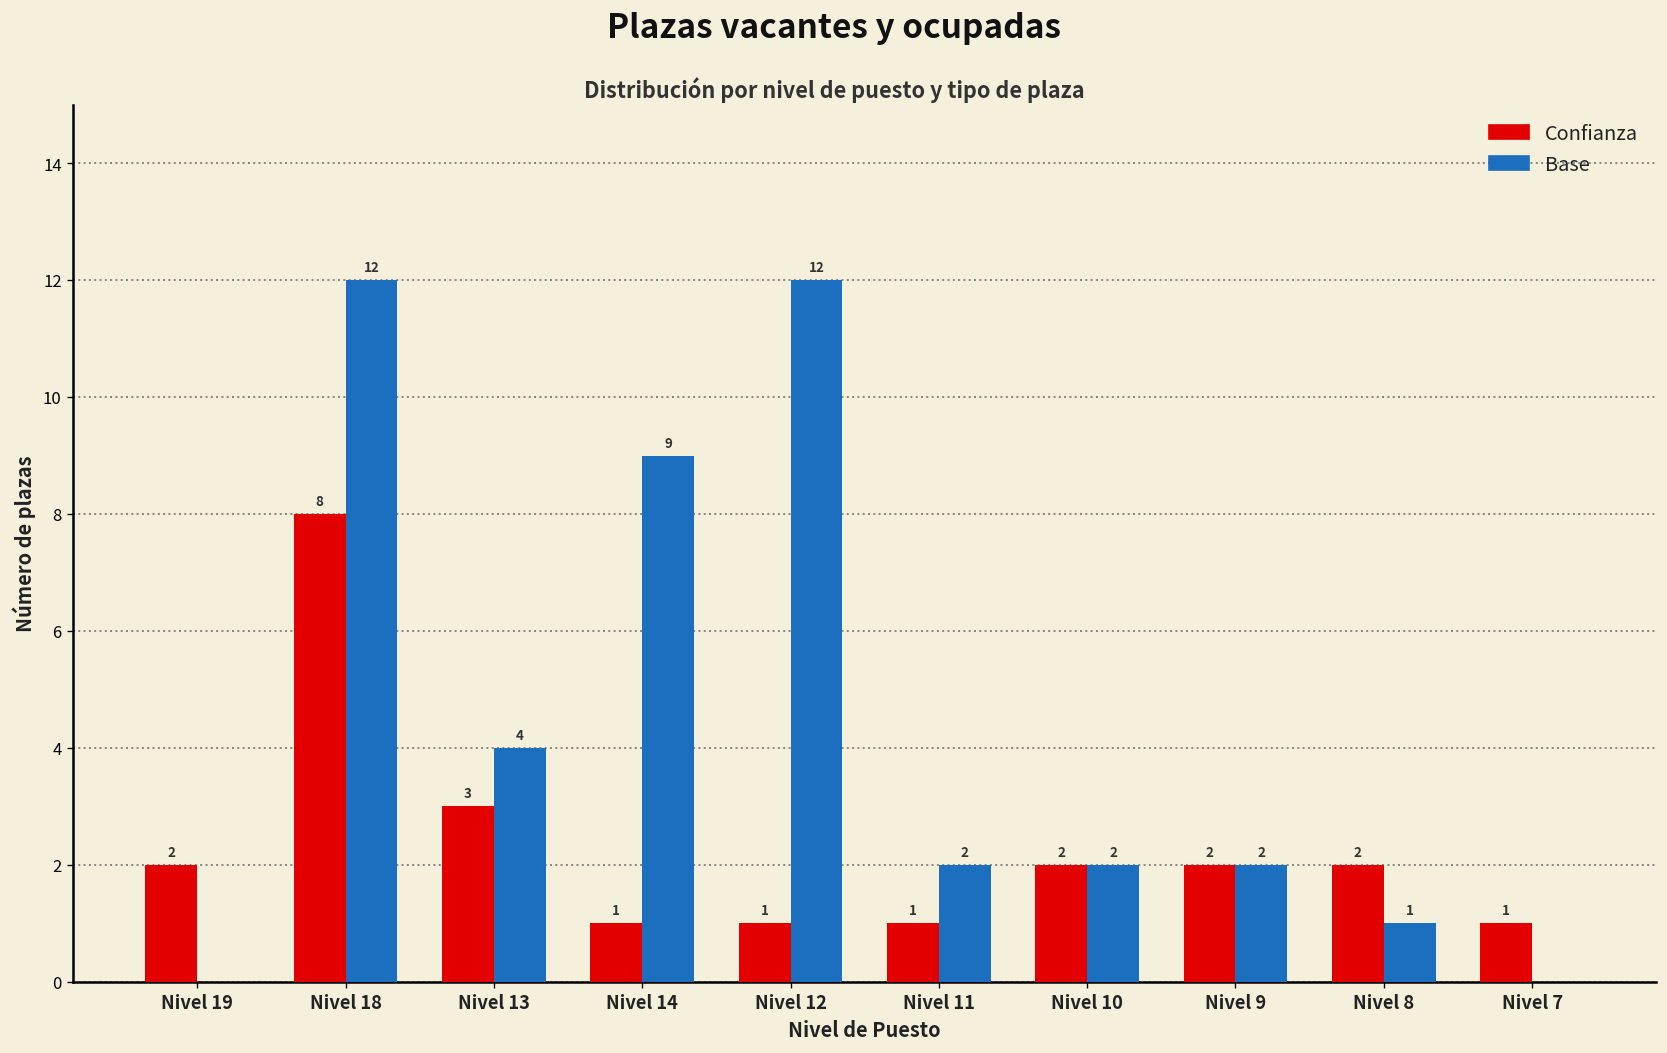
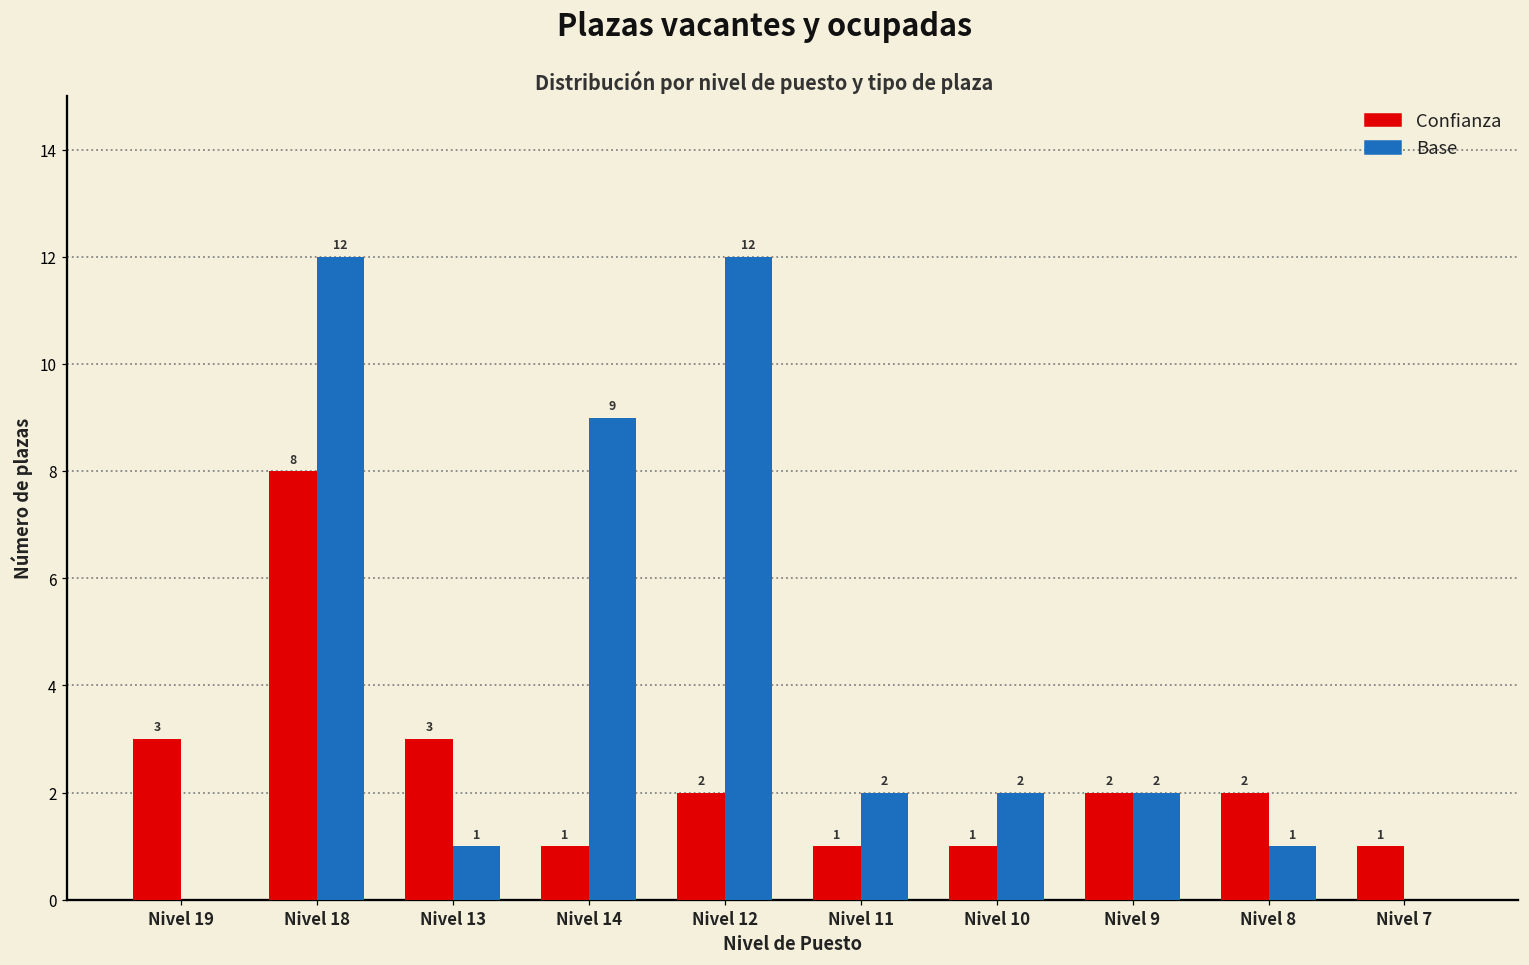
Confianza, Nivel 19: 2 -> 3
Base, Nivel 13: 4 -> 1
Confianza, Nivel 12: 1 -> 2
Confianza, Nivel 10: 2 -> 1
